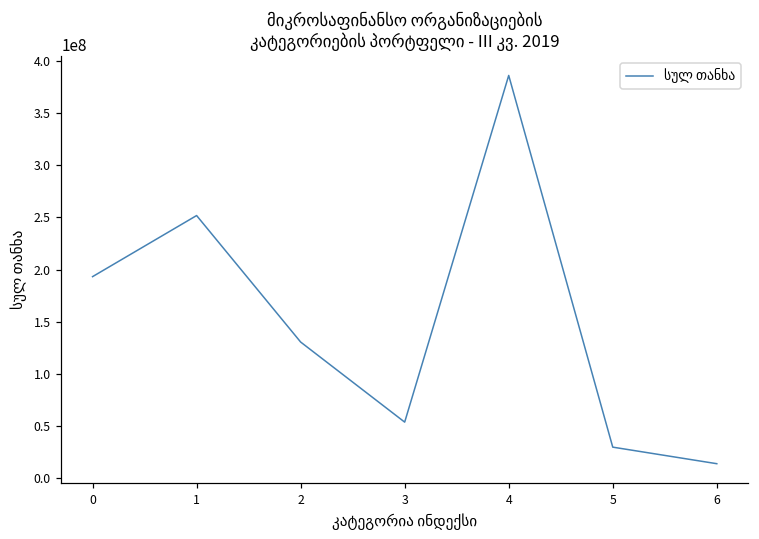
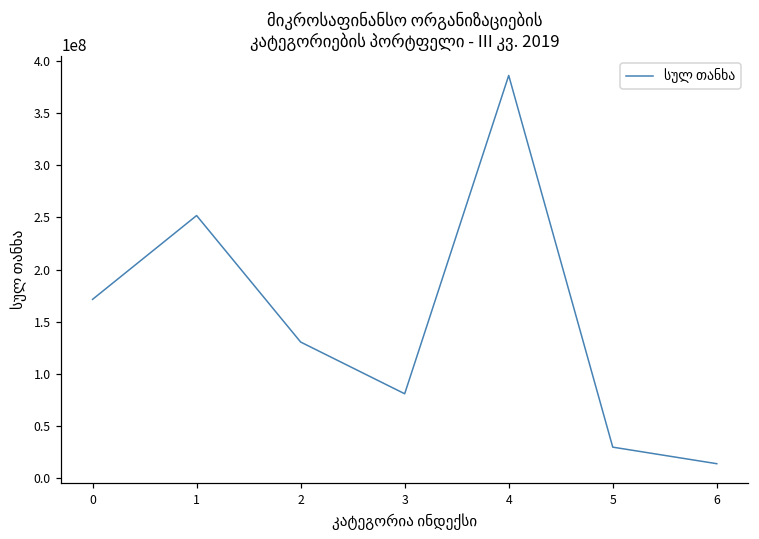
0: 190000000 -> 170000000
3: 50000000 -> 80000000
